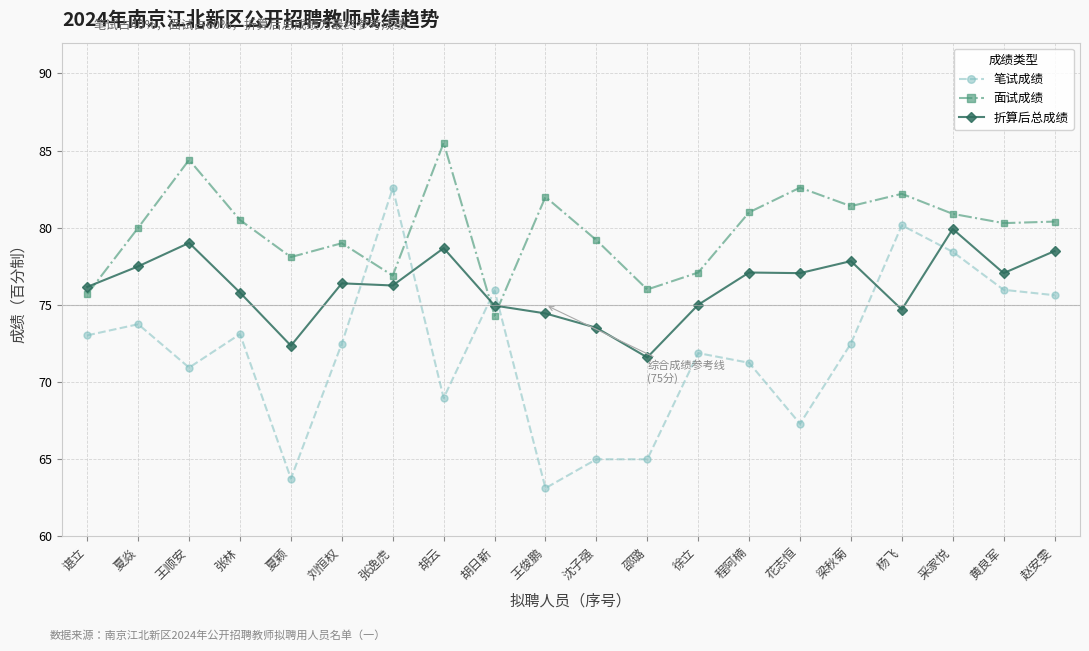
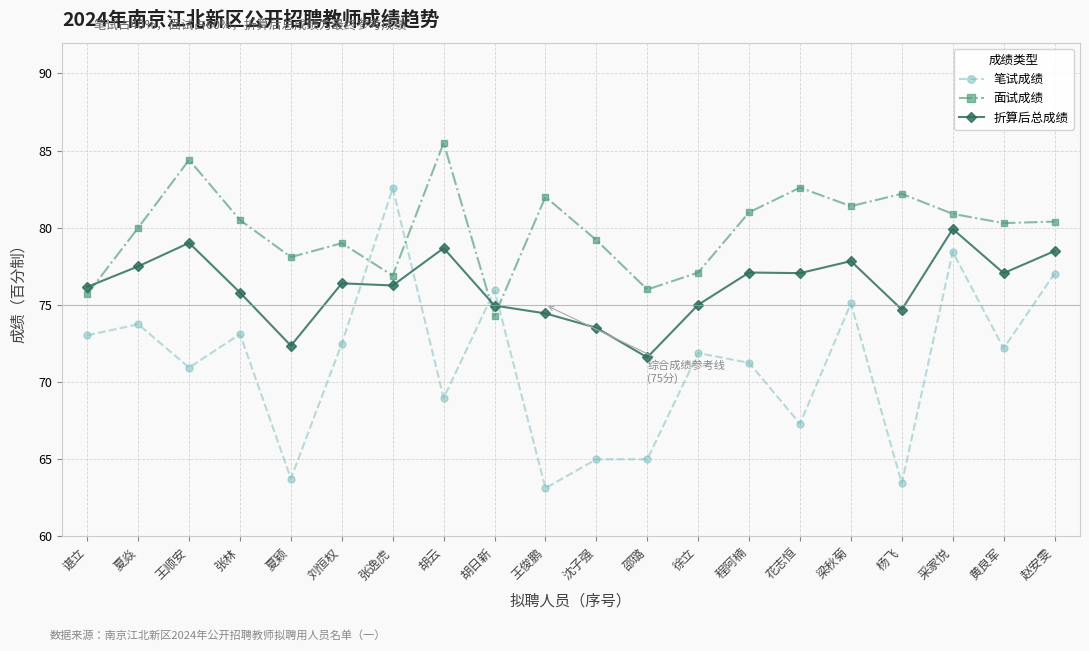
笔试成绩, 梁秋菊: 72.5 -> 75.1
笔试成绩, 杨飞: 80.2 -> 63.4
笔试成绩, 黄良军: 76.0 -> 72.2
笔试成绩, 赵安雯: 75.6 -> 77.0
